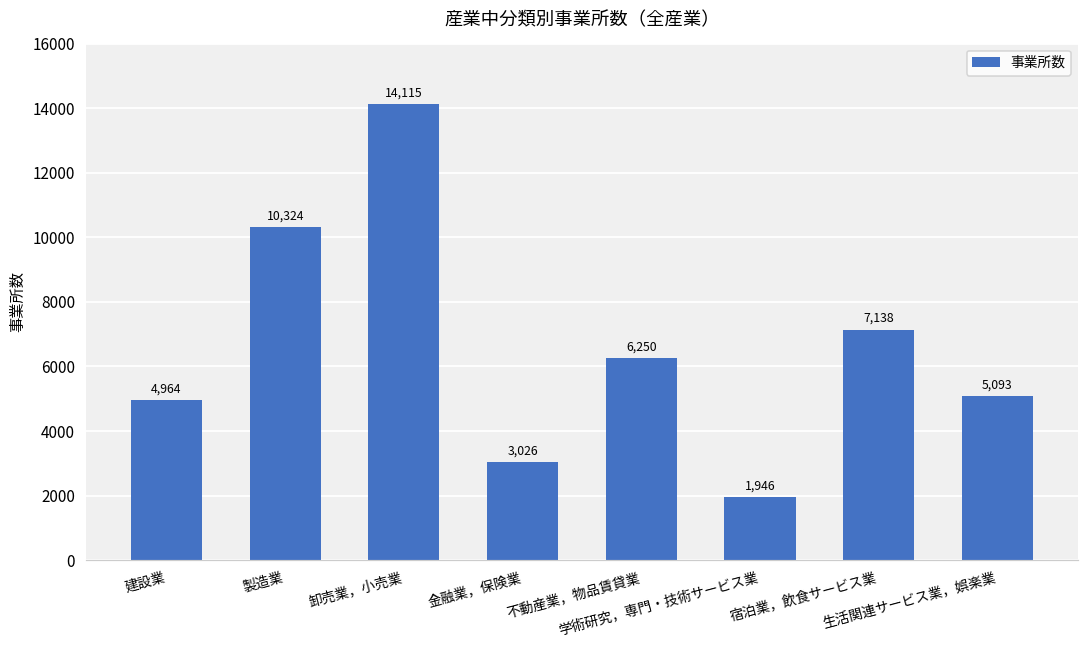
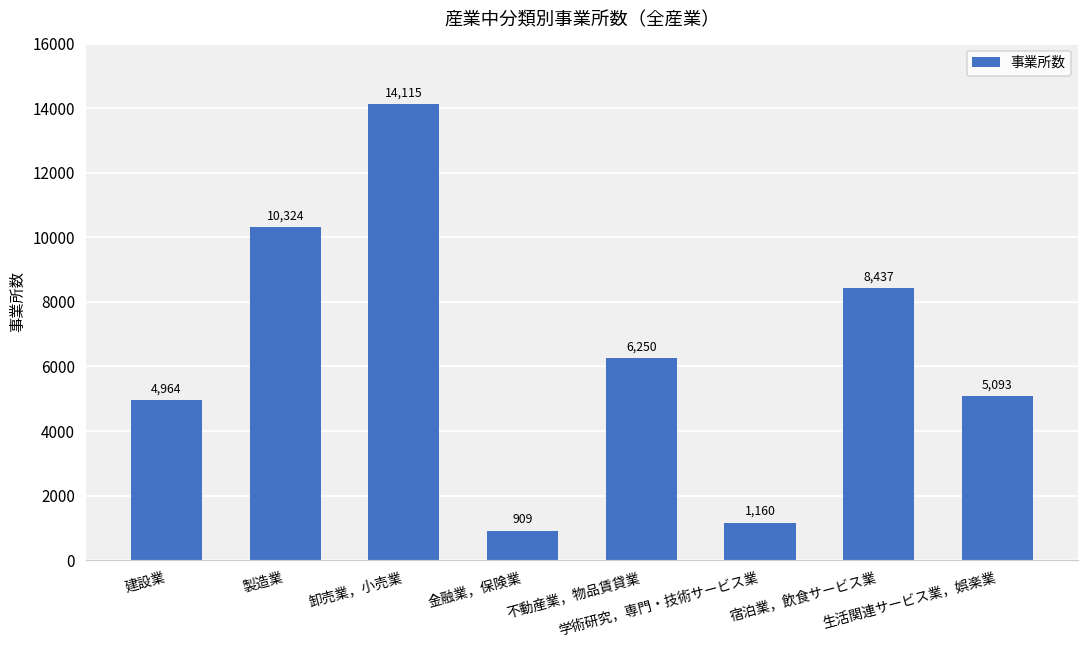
金融業，保険業: 3,026 -> 909
学術研究，専門・技術サービス業: 1,946 -> 1,160
宿泊業，飲食サービス業: 7,138 -> 8,437
